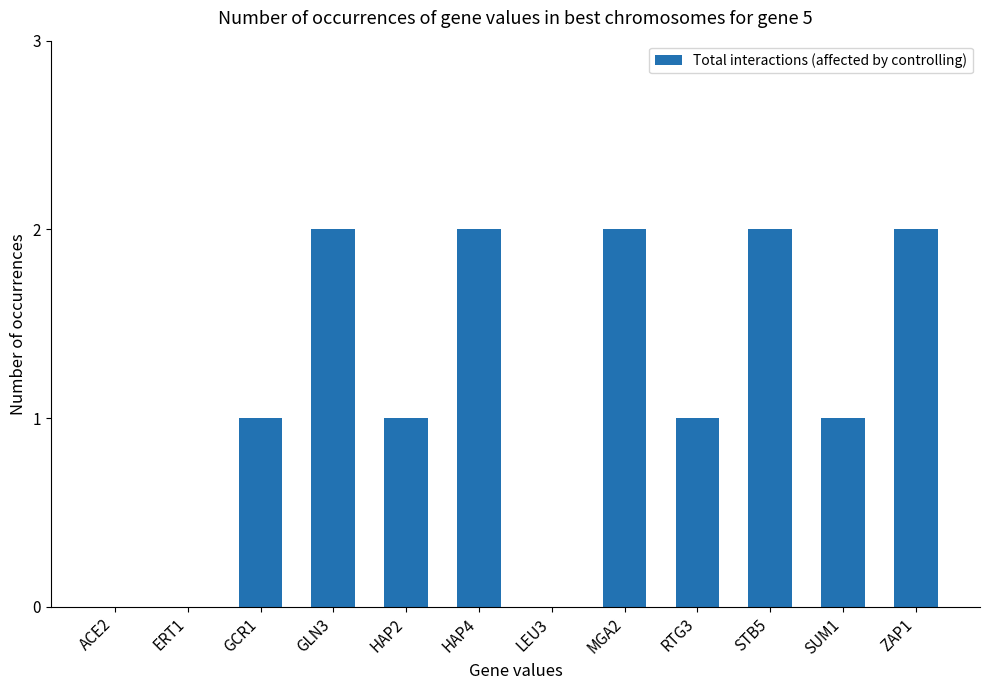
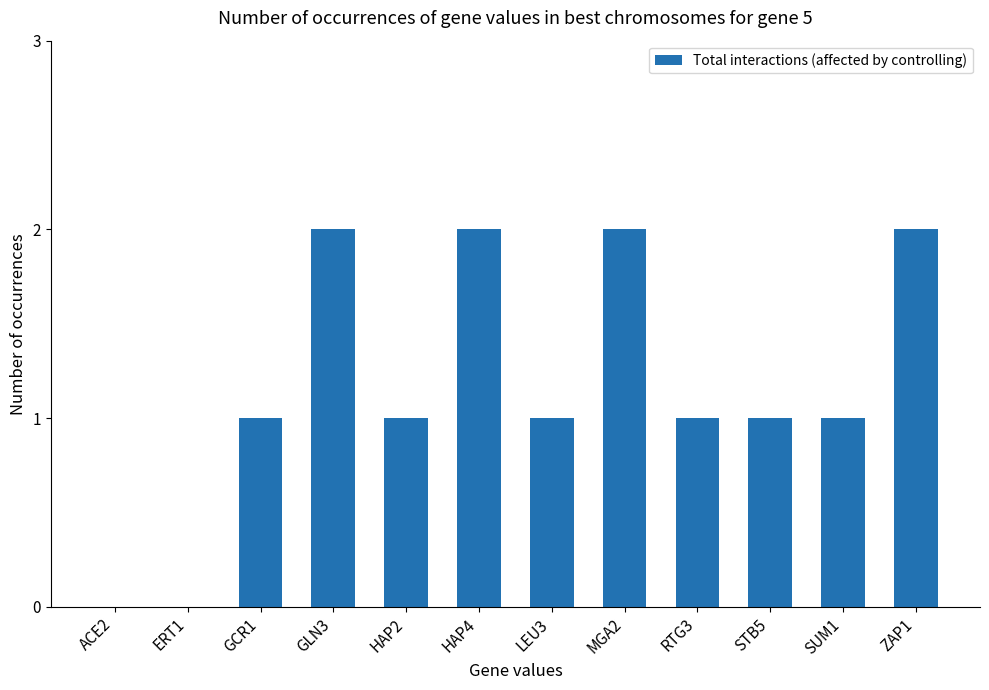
LEU3: 0 -> 1
STB5: 2 -> 1
